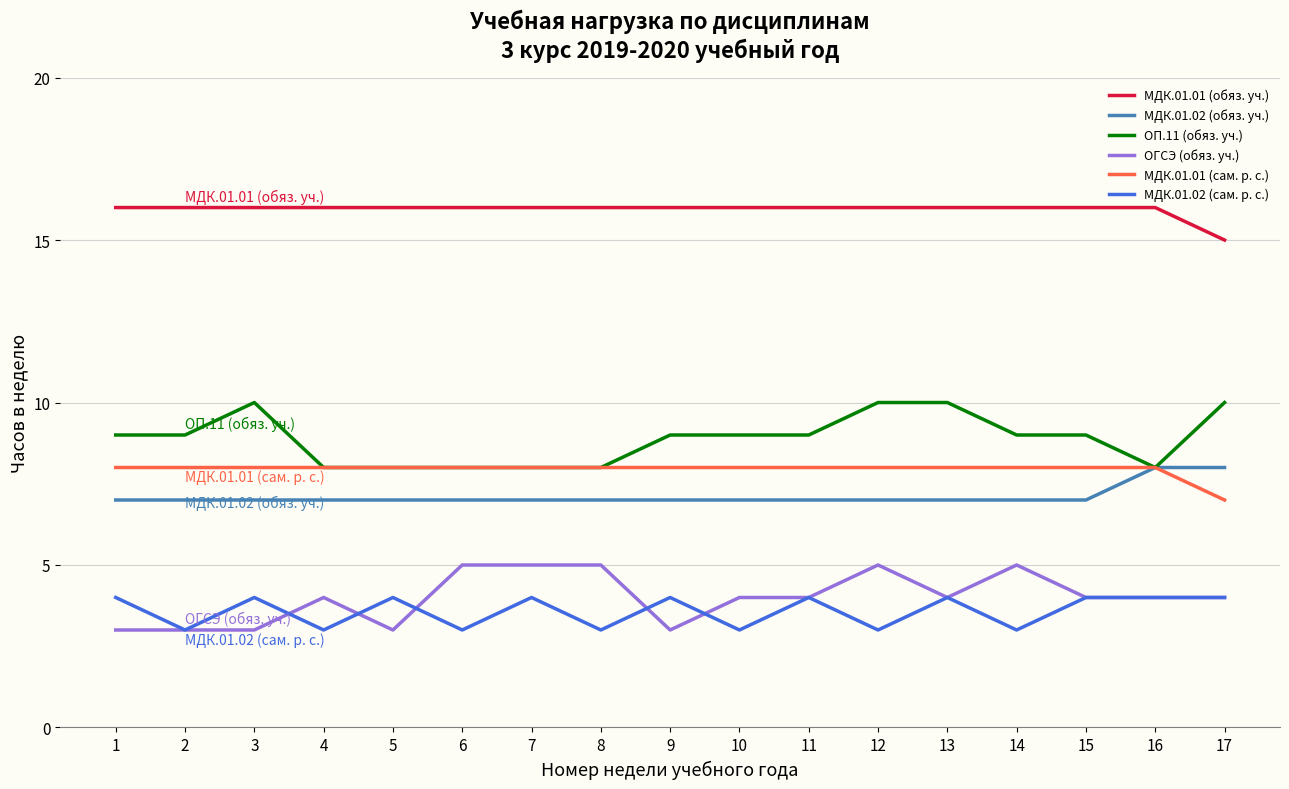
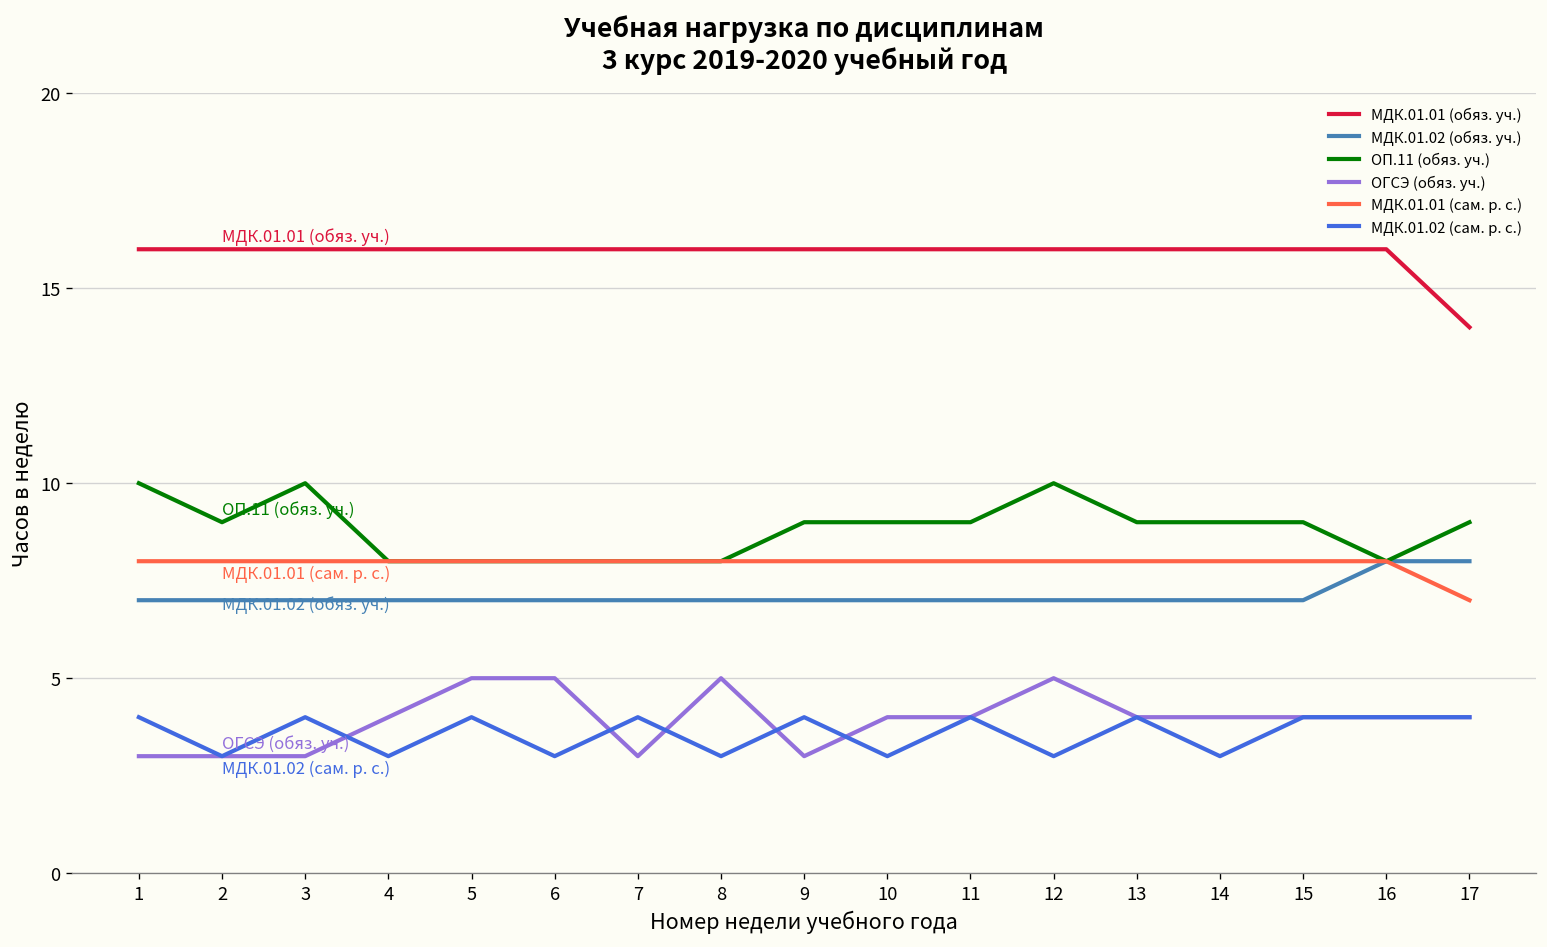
ОП.11 (обяз. уч.), 1: 9 -> 10
ОГСЭ (обяз. уч.), 5: 3 -> 5
ОГСЭ (обяз. уч.), 7: 5 -> 3
ОП.11 (обяз. уч.), 13: 10 -> 9
ОГСЭ (обяз. уч.), 14: 5 -> 4
МДК.01.01 (обяз. уч.), 17: 15 -> 14
ОП.11 (обяз. уч.), 17: 10 -> 9
